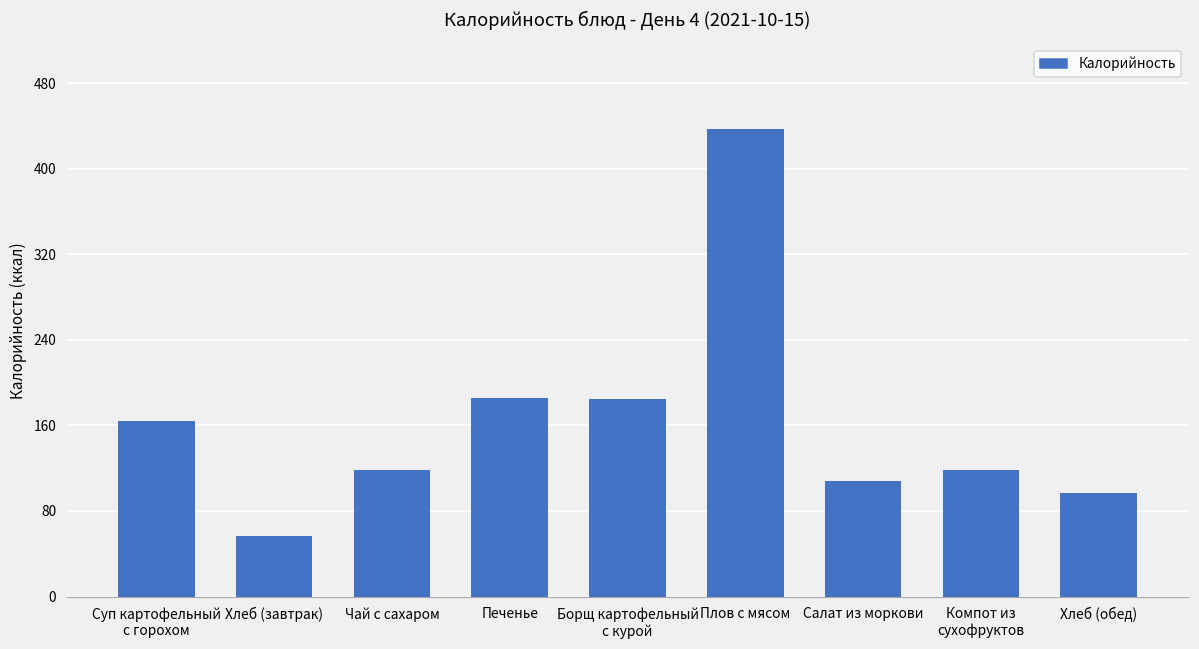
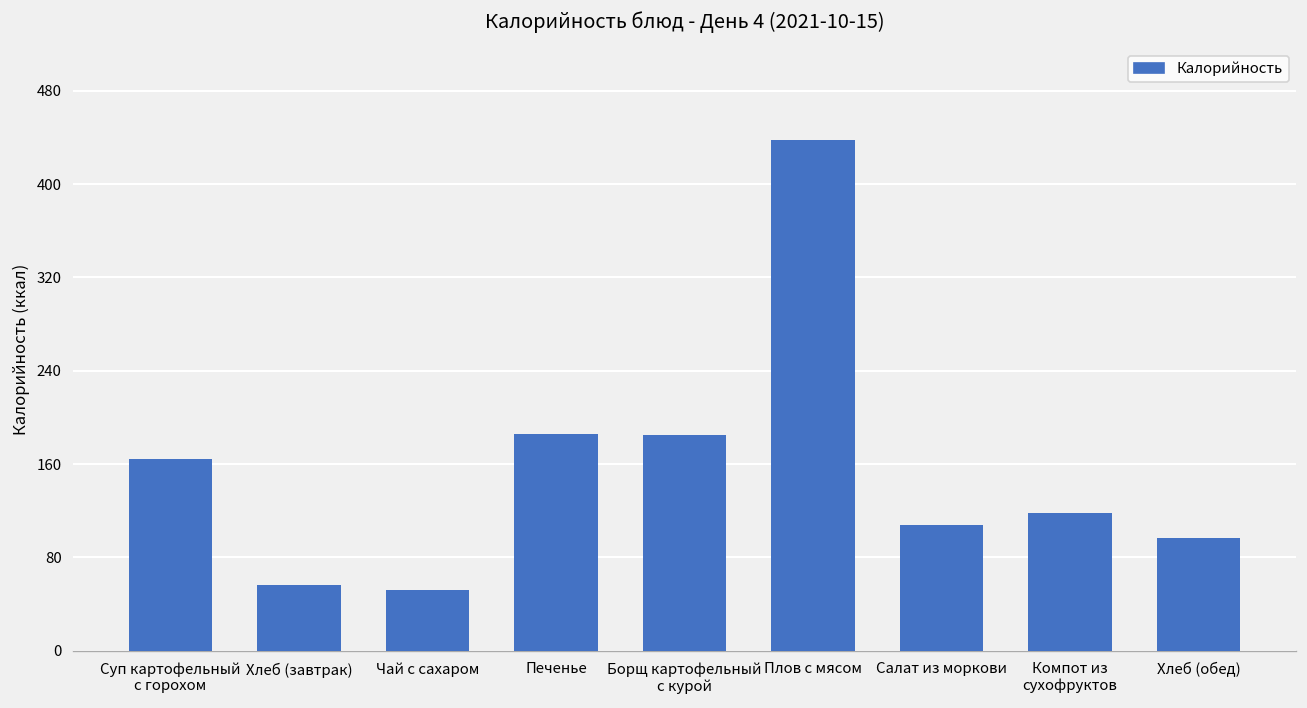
Чай с сахаром: 120 -> 50
